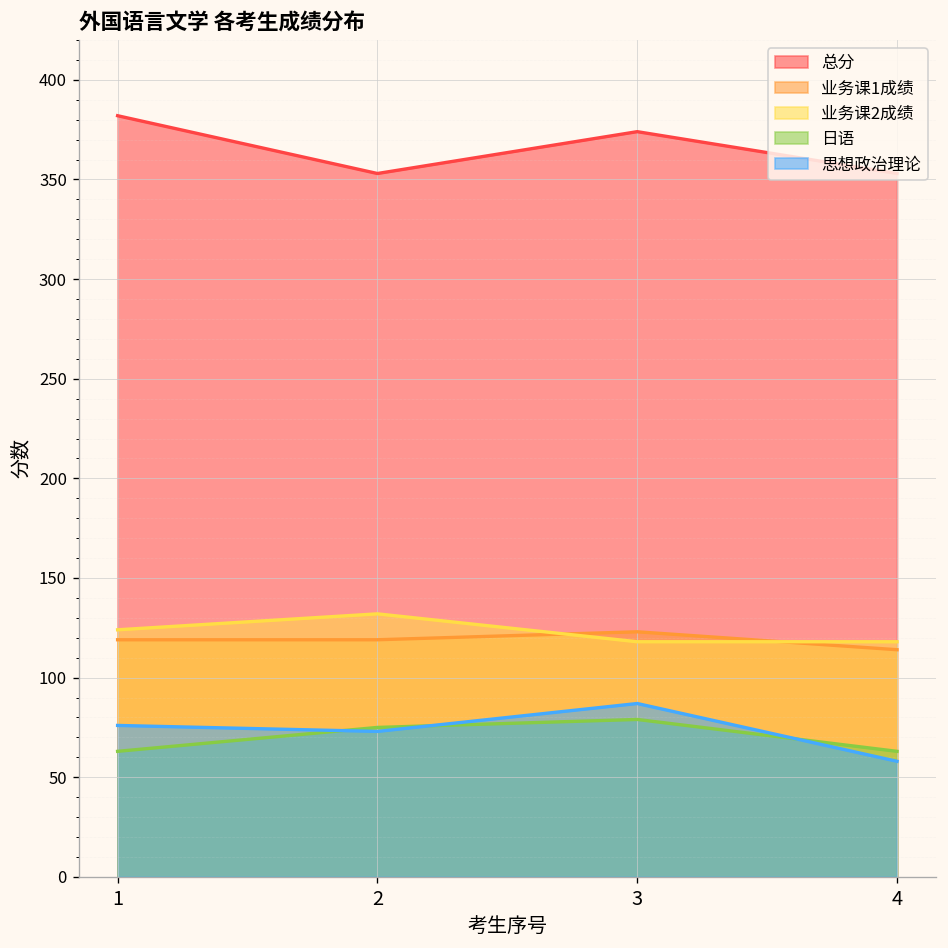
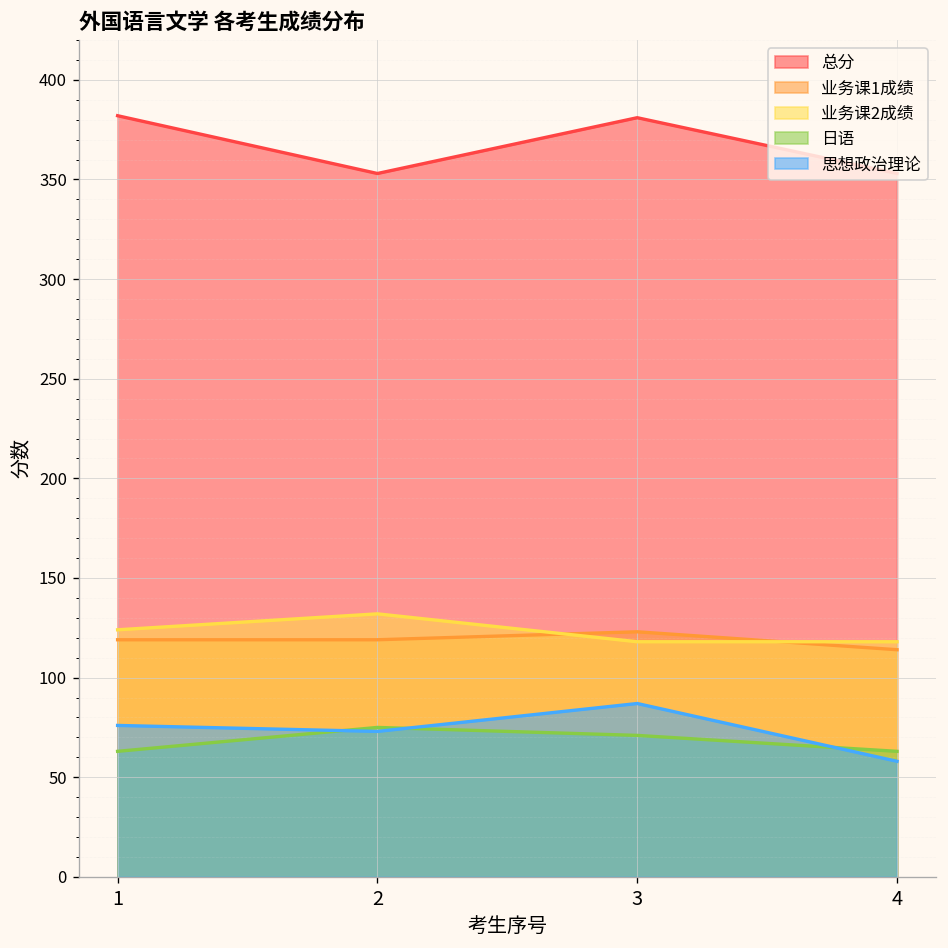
总分, 3: 374 -> 381
日语, 3: 79 -> 71
